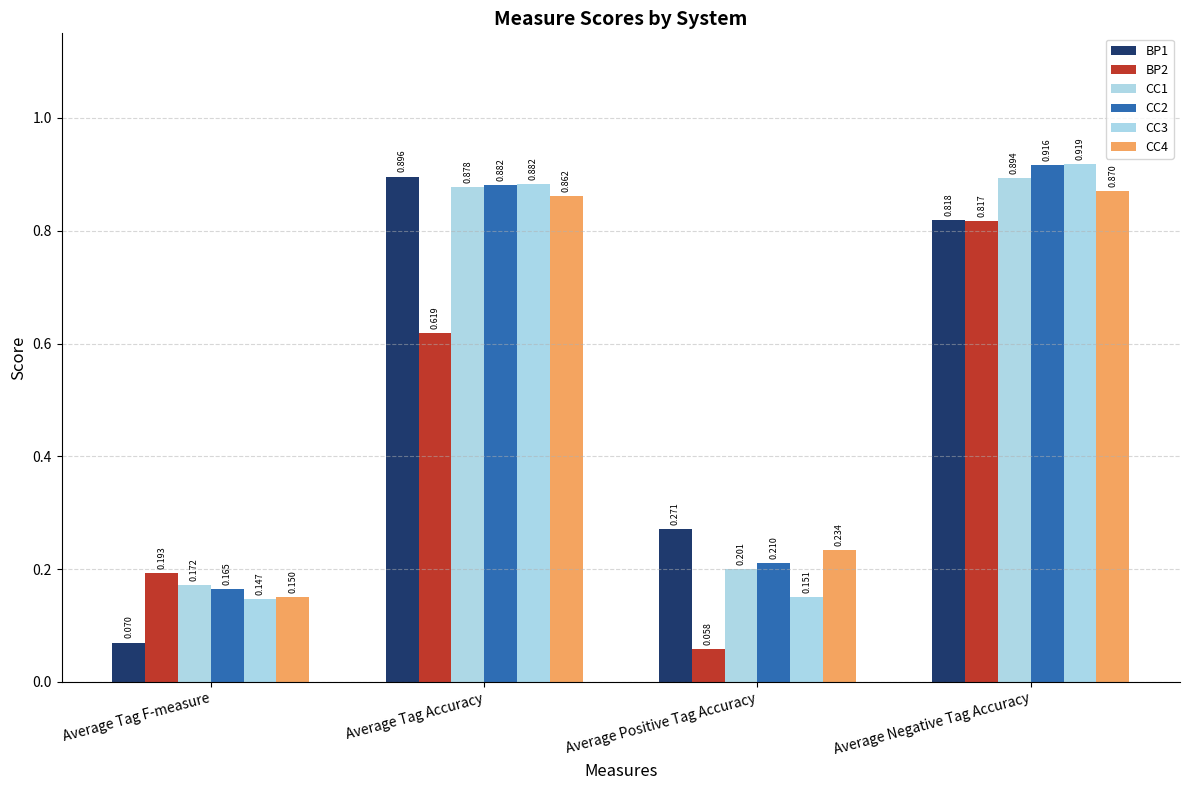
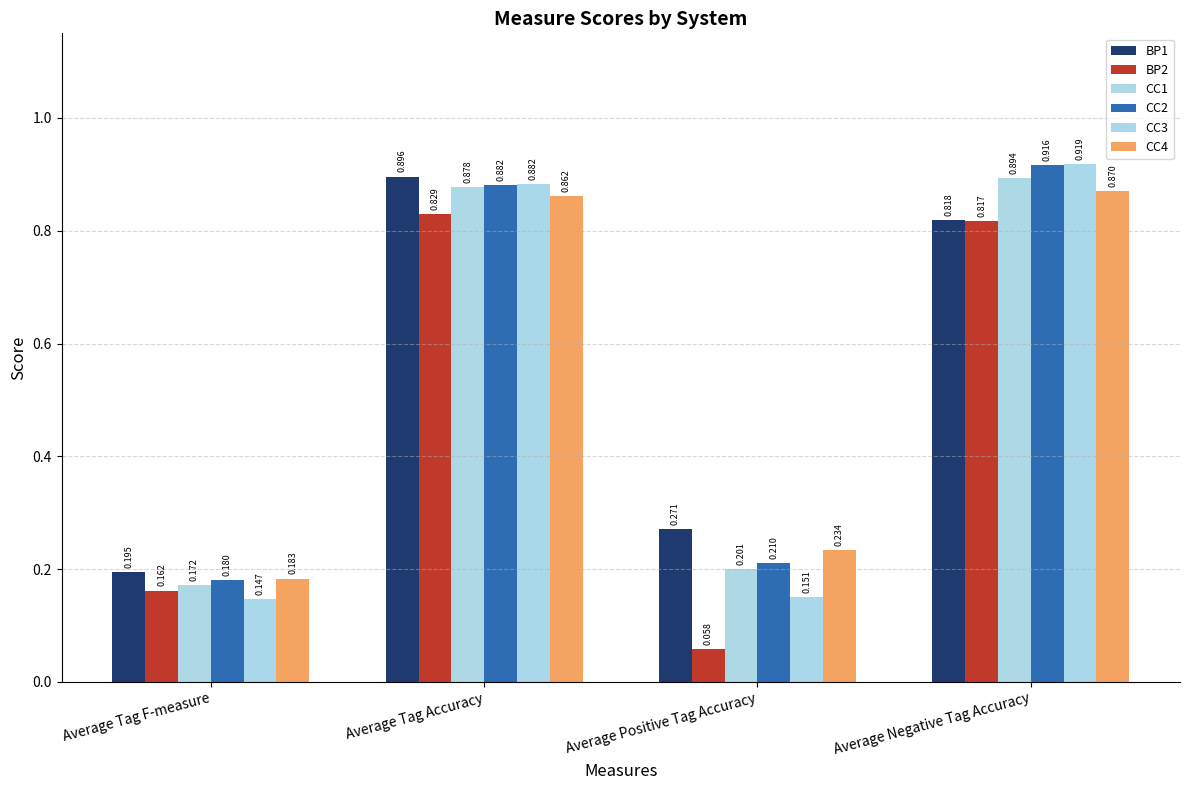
BP1, Average Tag F-measure: 0.070 -> 0.195
BP2, Average Tag F-measure: 0.193 -> 0.162
CC2, Average Tag F-measure: 0.165 -> 0.180
CC4, Average Tag F-measure: 0.150 -> 0.183
BP2, Average Tag Accuracy: 0.619 -> 0.829
